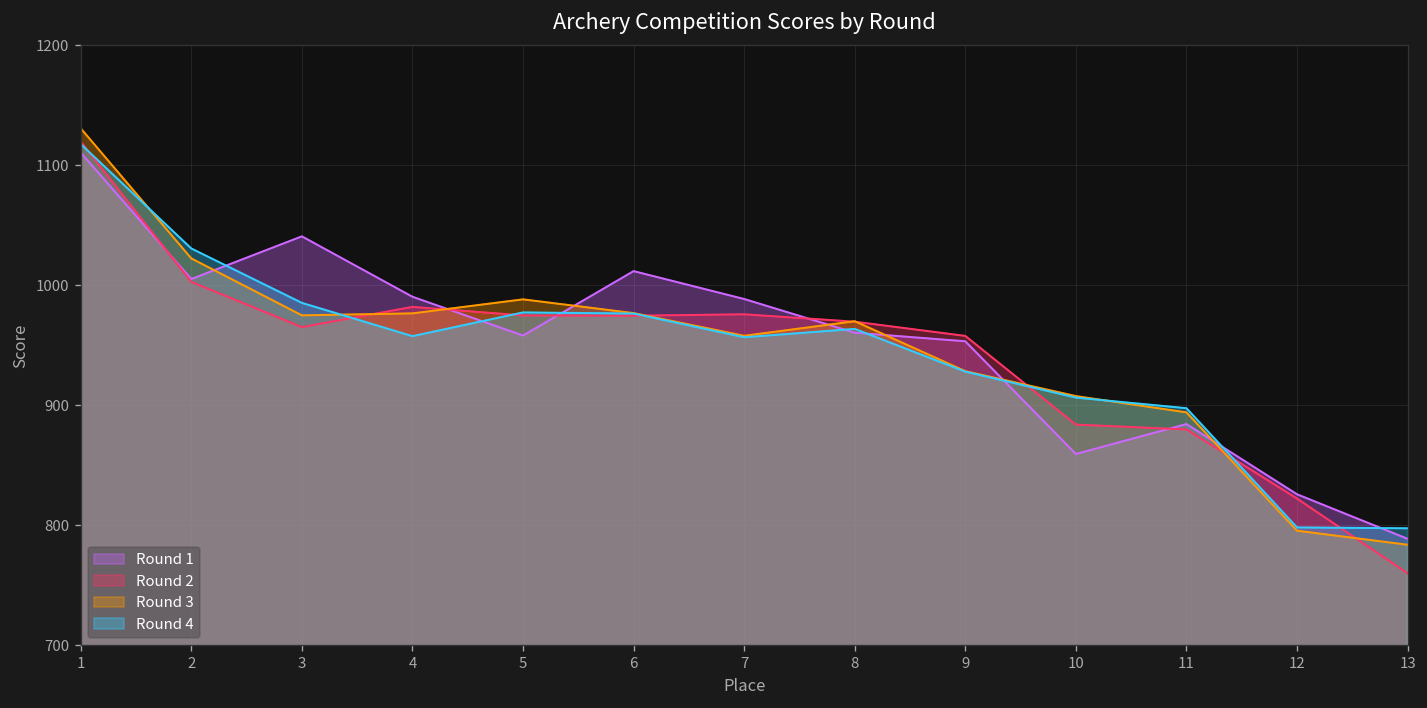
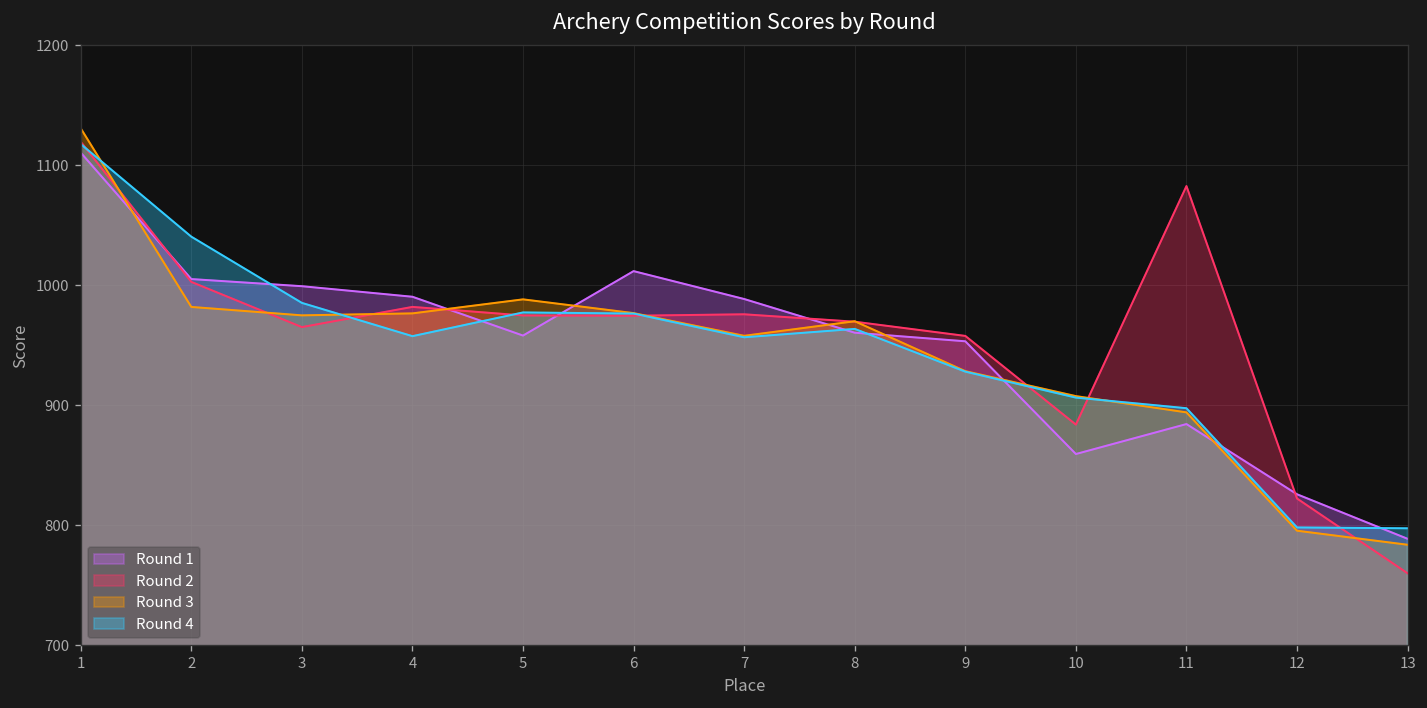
Round 3, 2: 1020 -> 980
Round 4, 2: 1030 -> 1040
Round 1, 3: 1040 -> 1000
Round 2, 11: 880 -> 1080
